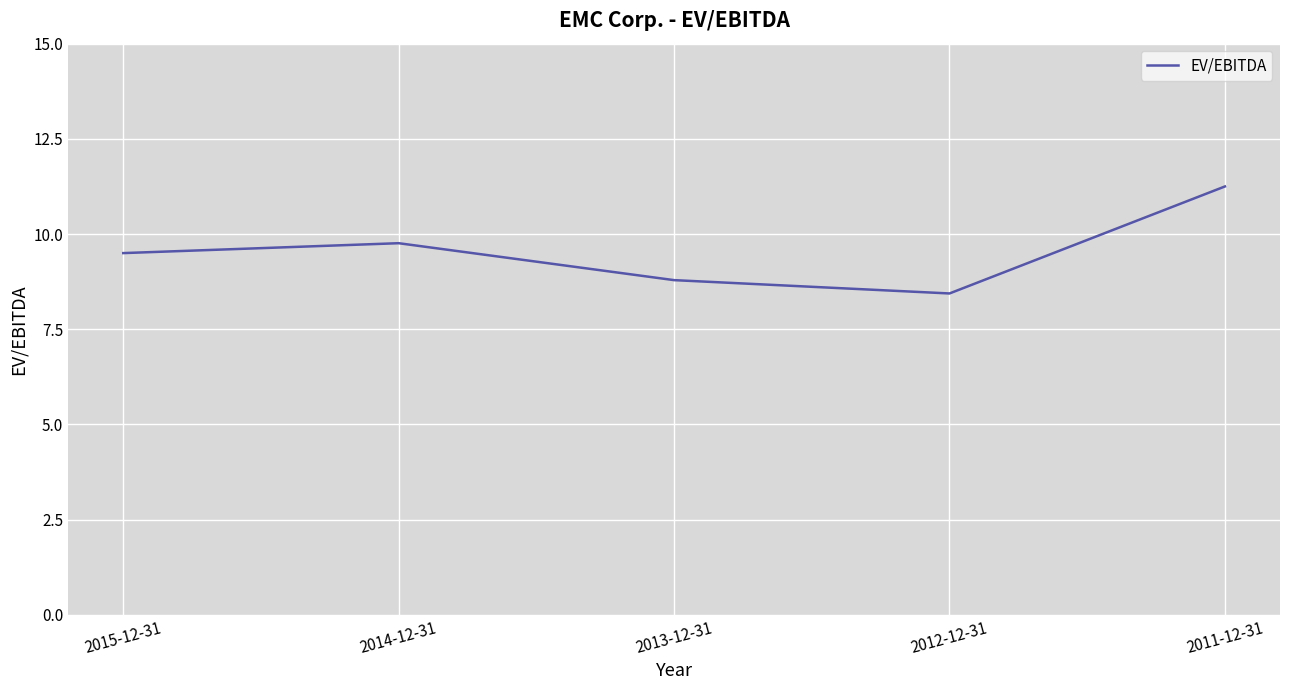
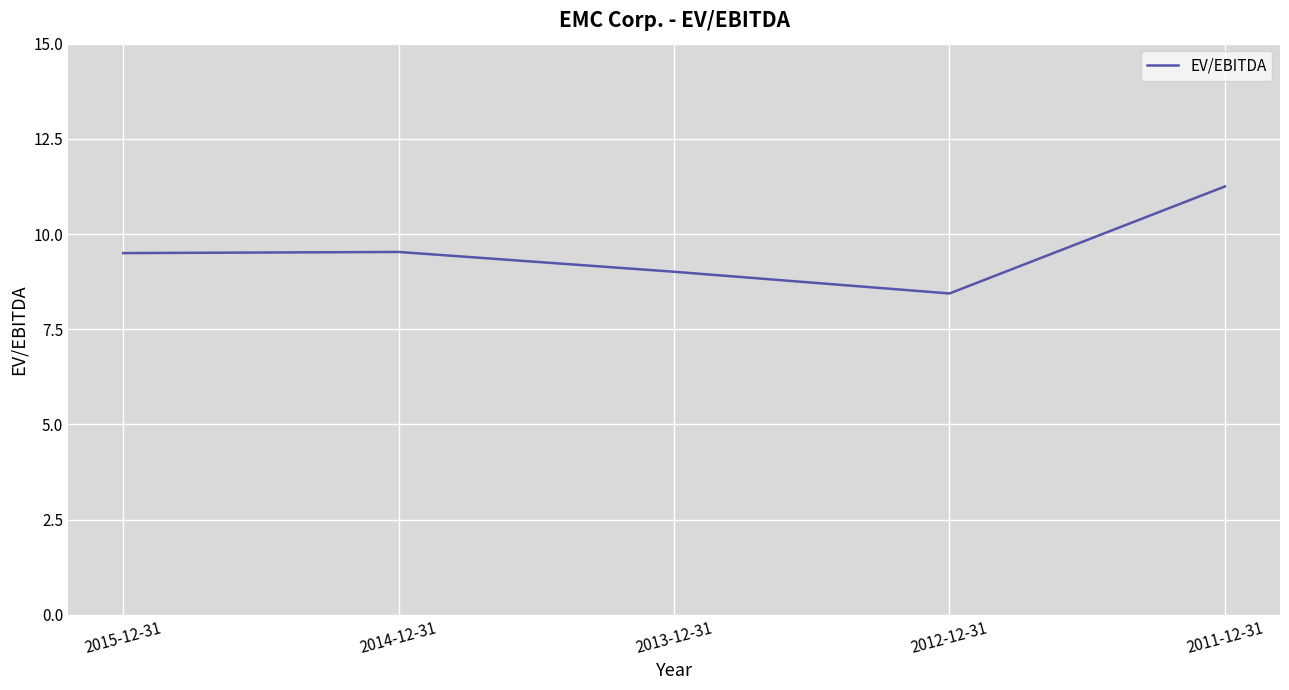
2014-12-31: 9.8 -> 9.5
2013-12-31: 8.8 -> 9.0
